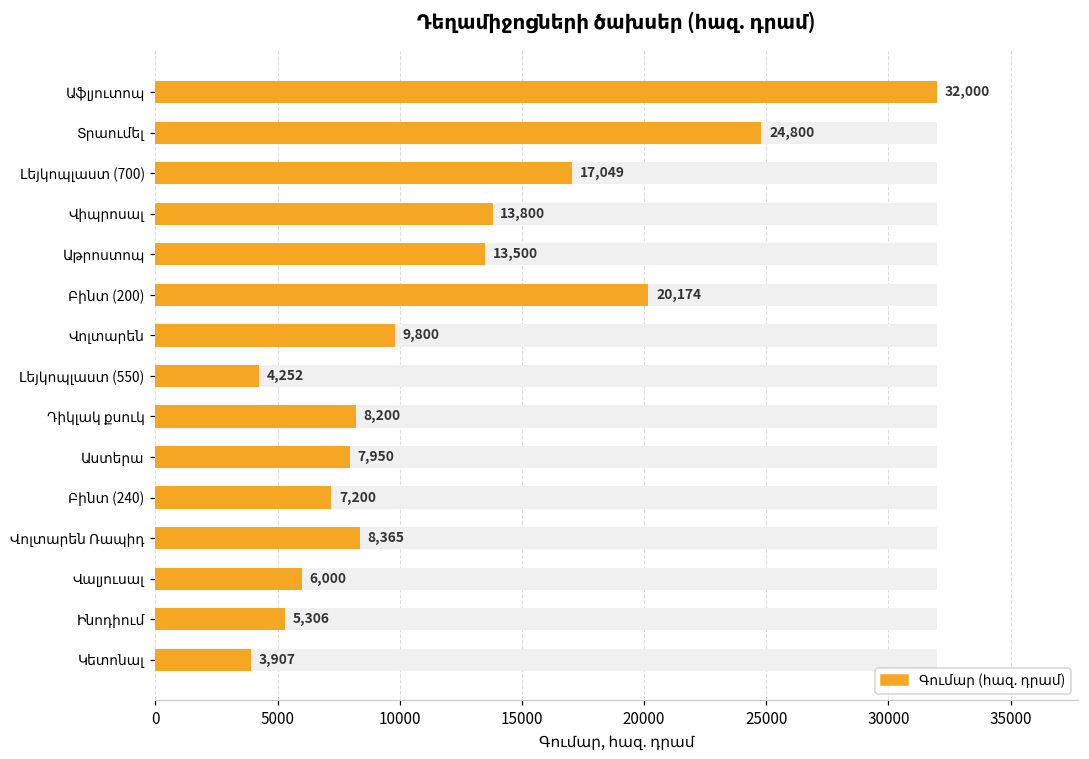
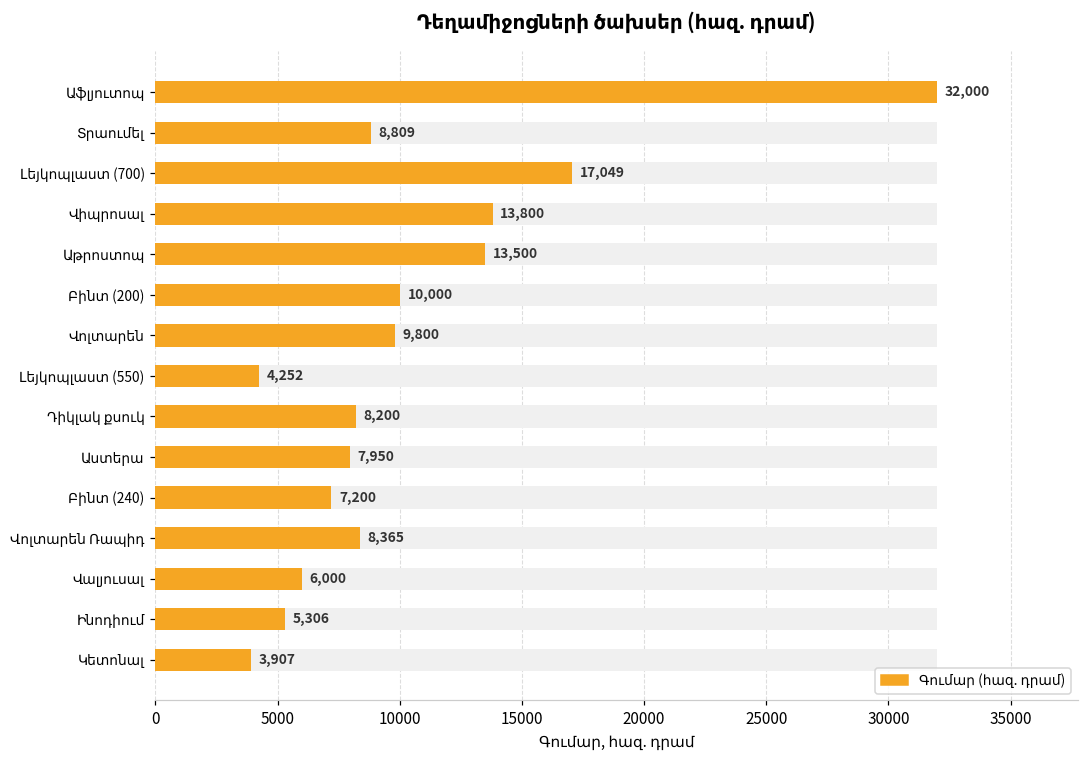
Գումար (հազ. դրամ), Տրաումել: 24,800 -> 8,809
Գումար (հազ. դրամ), Բինտ (200): 20,174 -> 10,000
